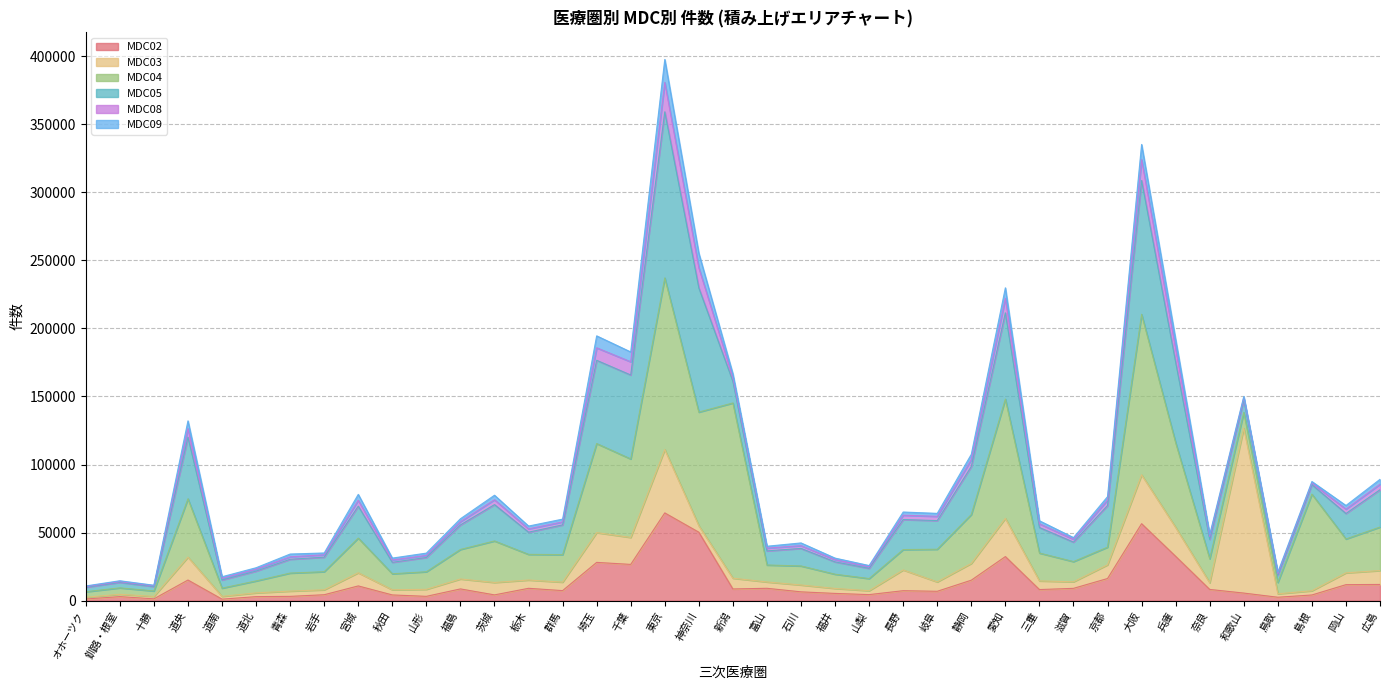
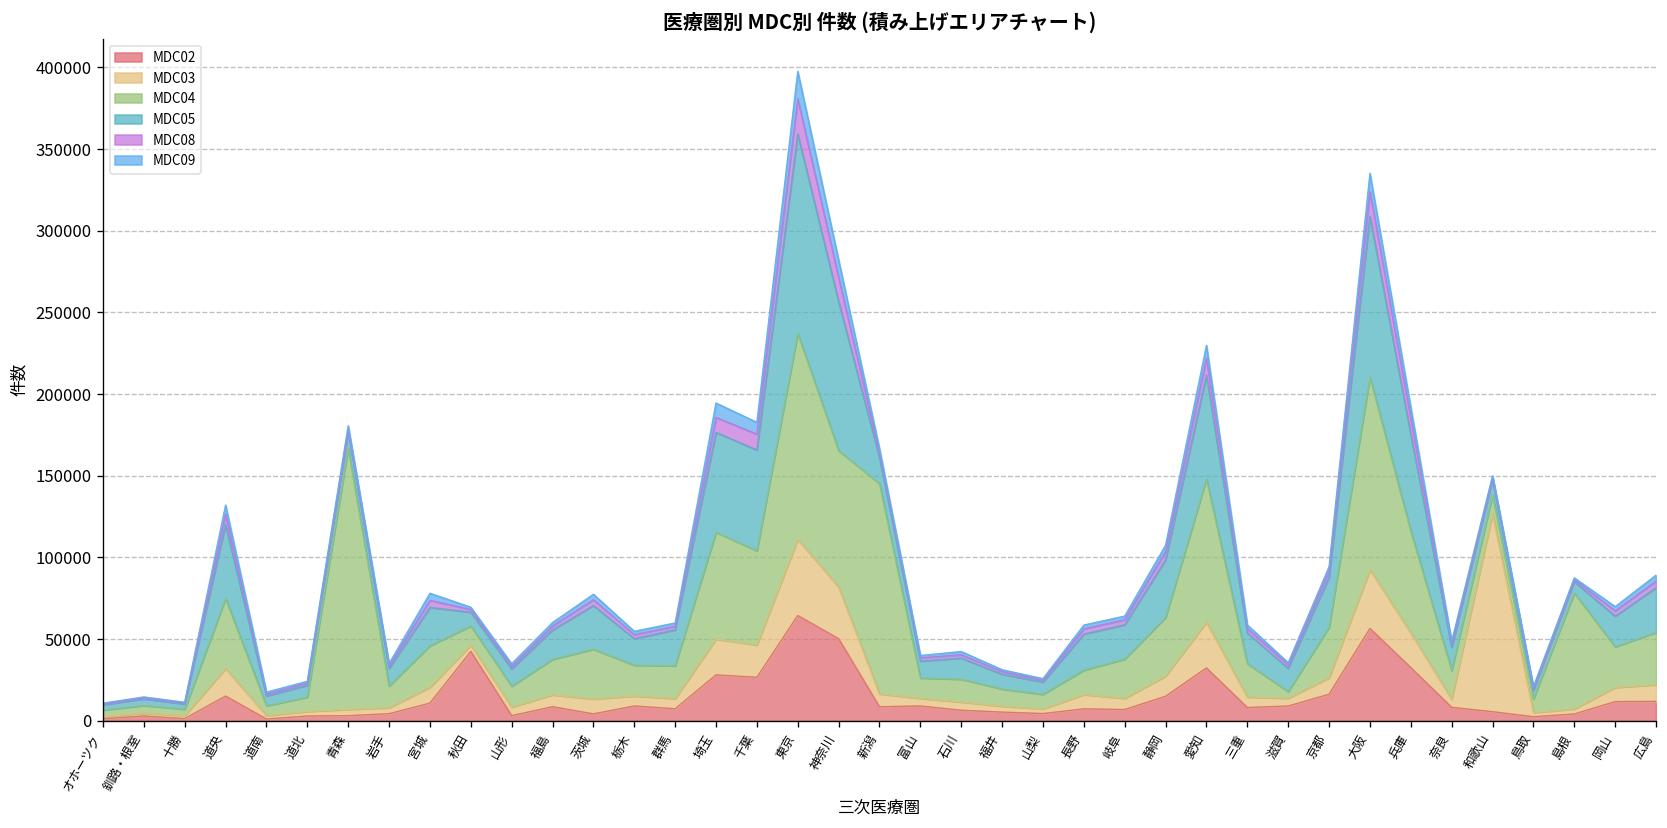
MDC04, 青森: 13000 -> 160000
MDC02, 秋田: 4000 -> 42000
MDC03, 神奈川: 5000 -> 32000
MDC03, 長野: 15000 -> 9000
MDC04, 滋賀: 15000 -> 4000
MDC04, 京都: 13000 -> 31000
